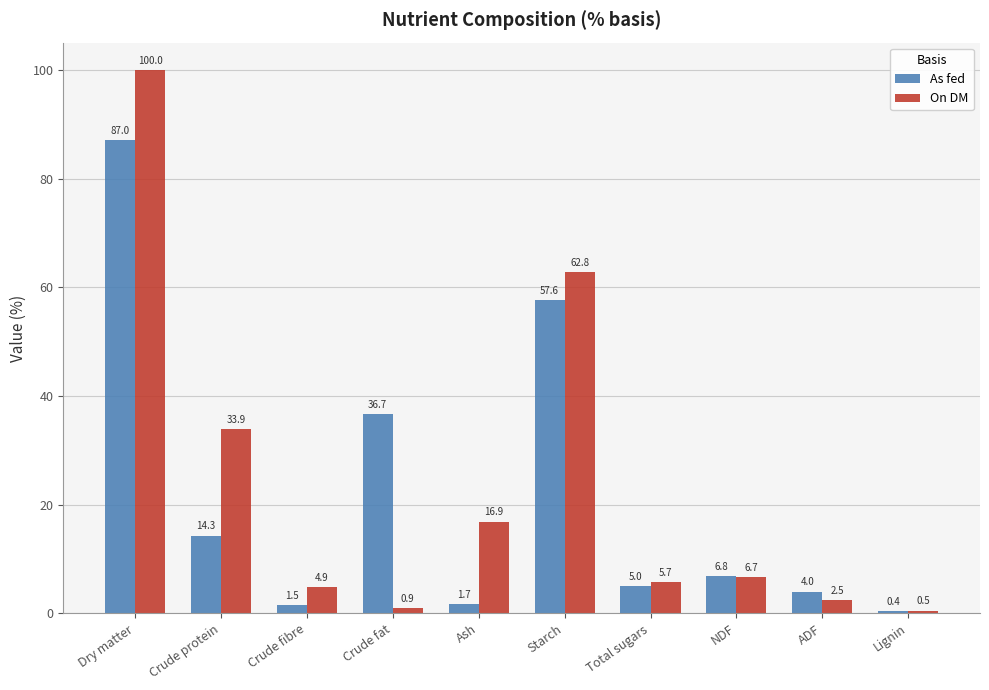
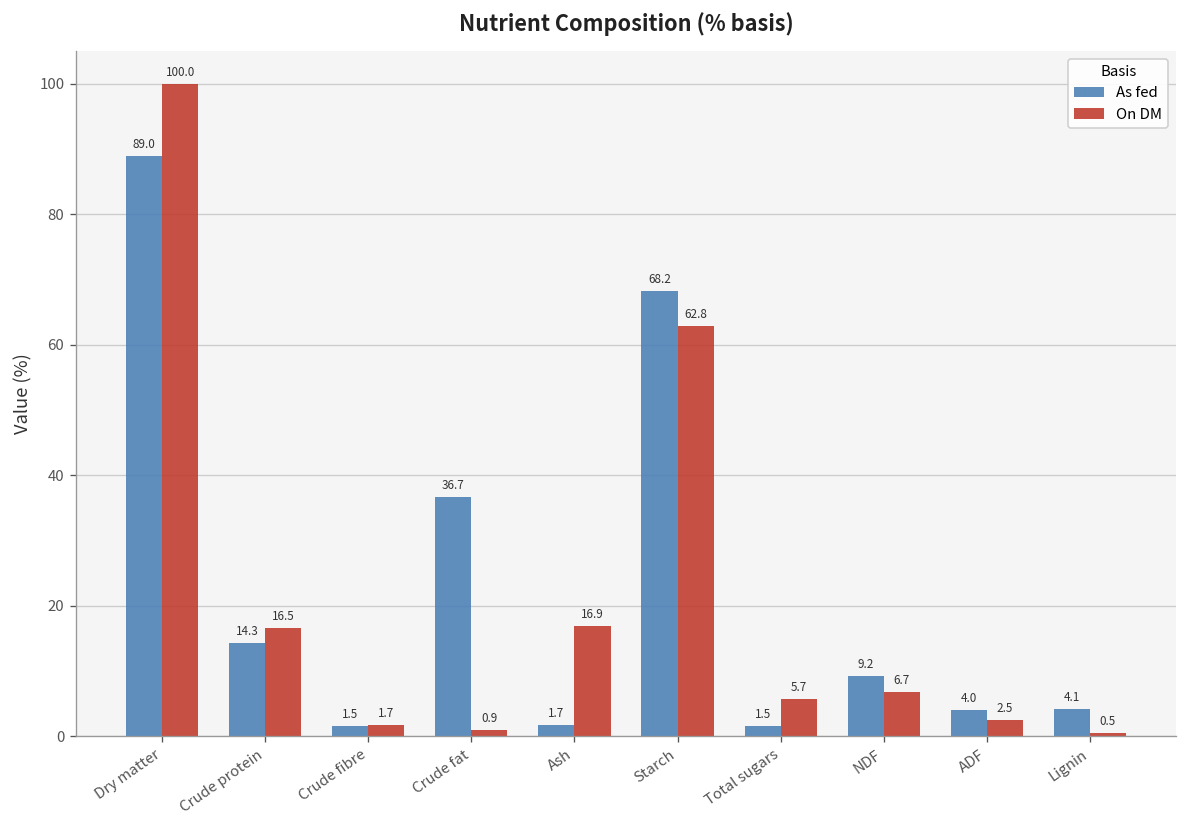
As fed, Dry matter: 87.0 -> 89.0
On DM, Crude protein: 33.9 -> 16.5
On DM, Crude fibre: 4.9 -> 1.7
As fed, Starch: 57.6 -> 68.2
As fed, Total sugars: 5.0 -> 1.5
As fed, NDF: 6.8 -> 9.2
As fed, Lignin: 0.4 -> 4.1
